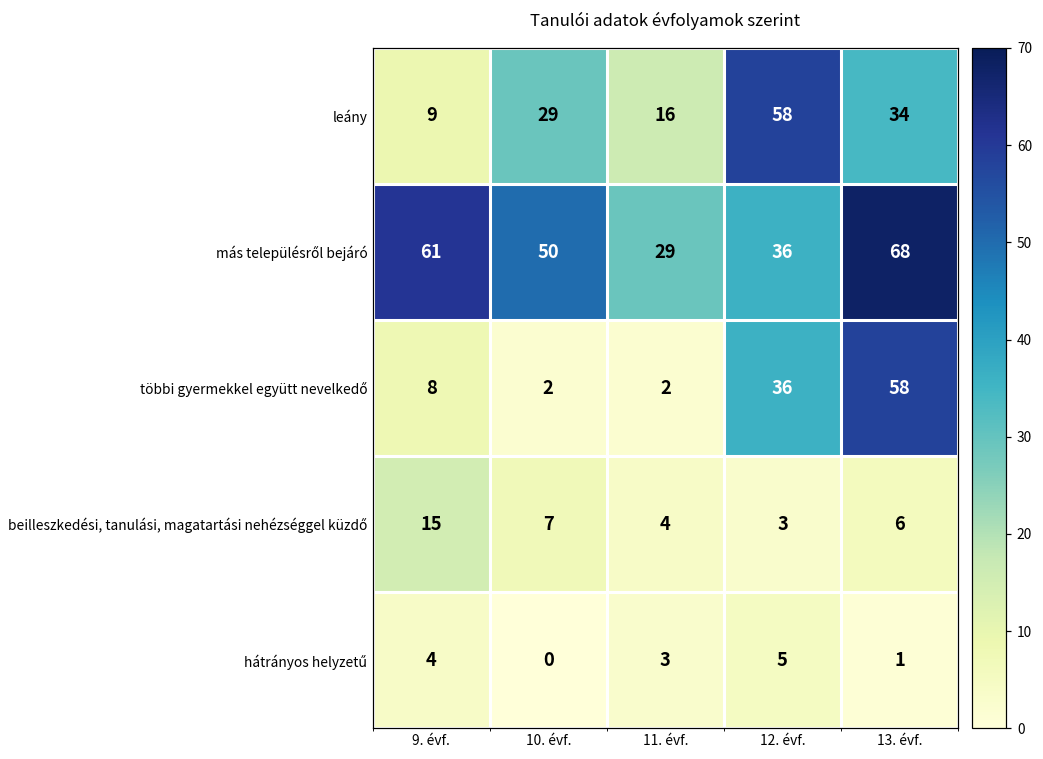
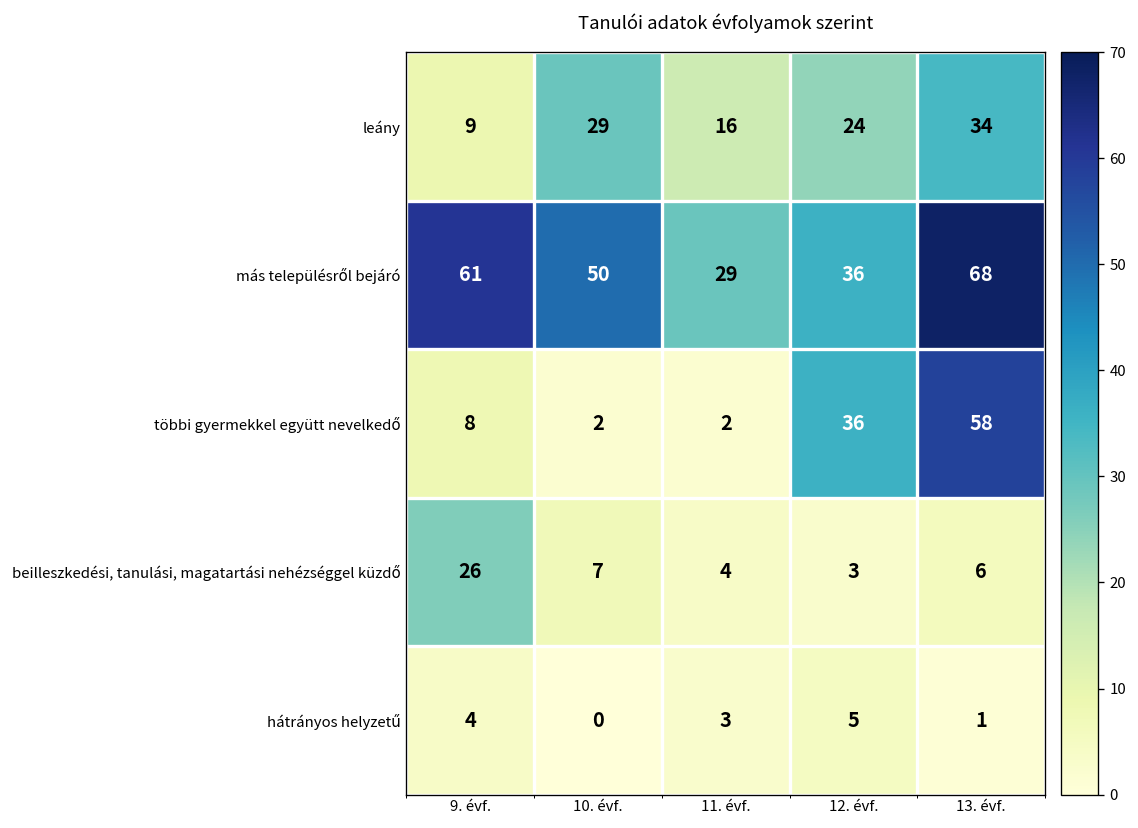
leány, 12. évf.: 58 -> 24
beilleszkedési, tanulási, magatartási nehézséggel küzdő, 9. évf.: 15 -> 26
